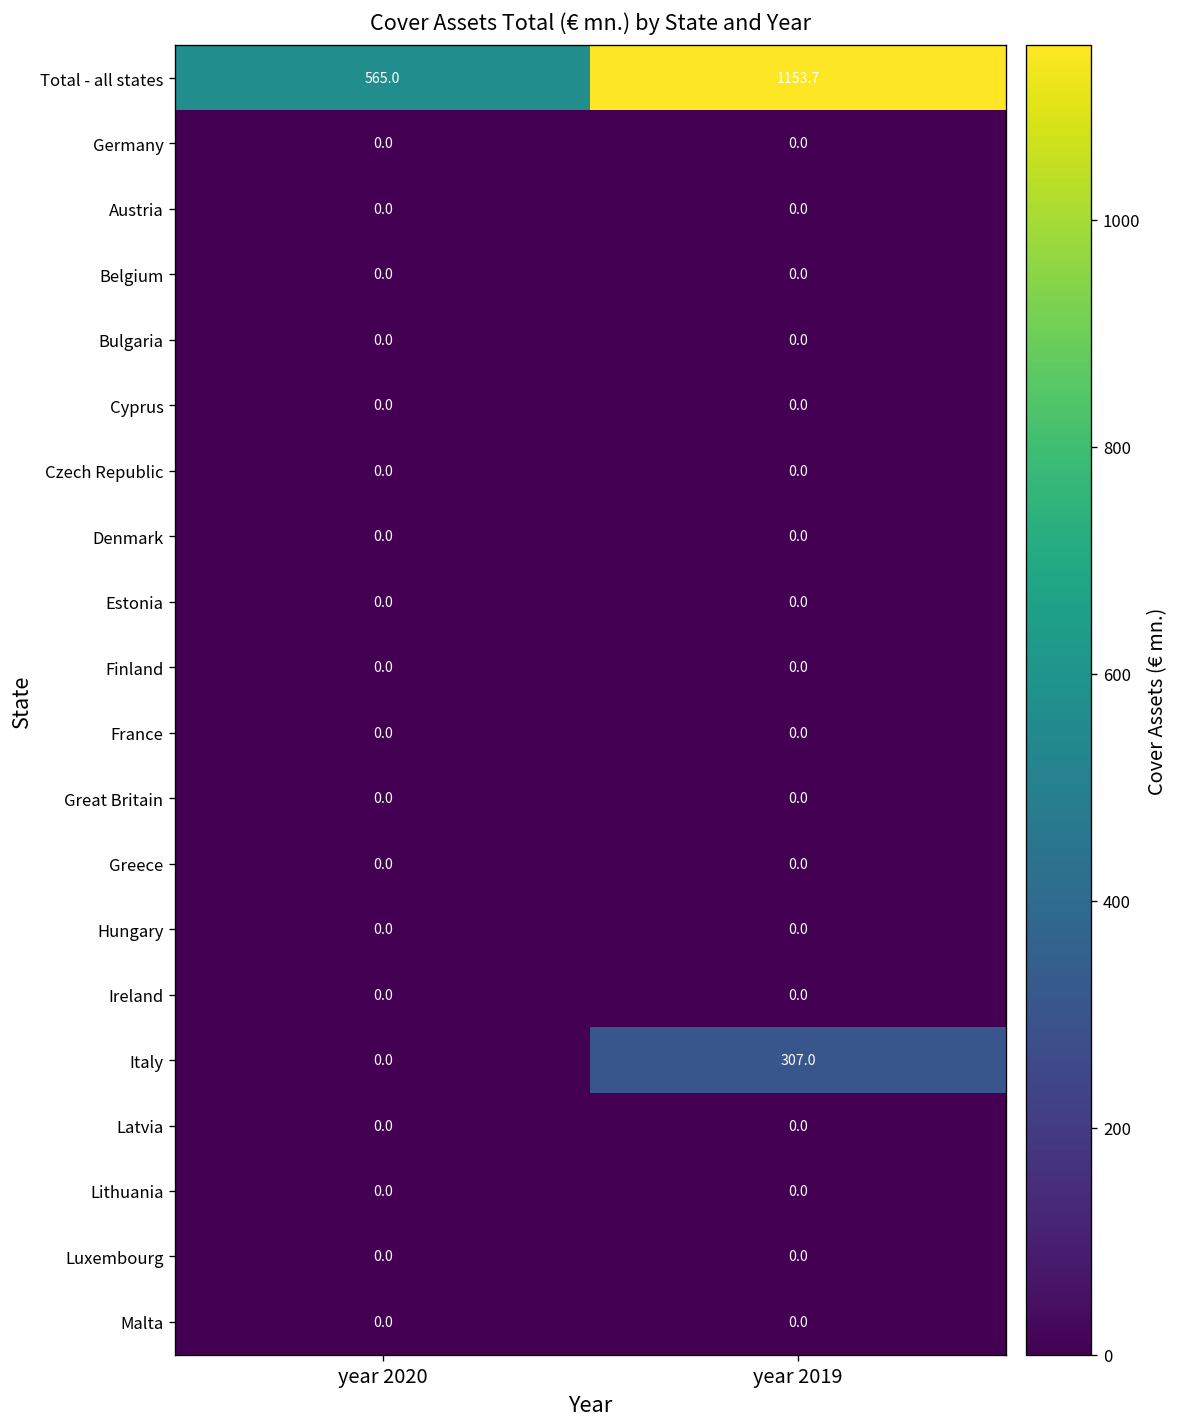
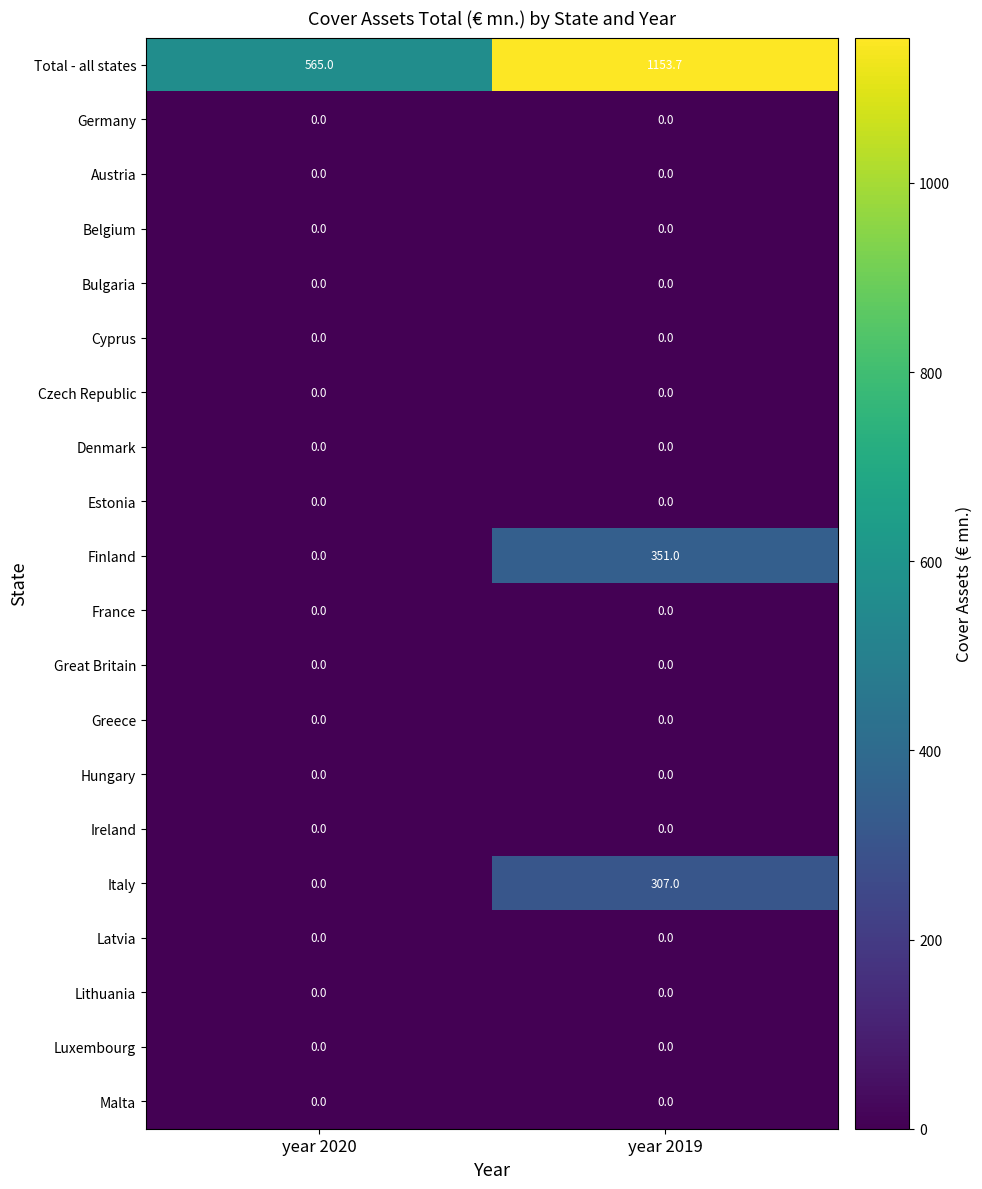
Finland, year 2019: 0.0 -> 351.0
